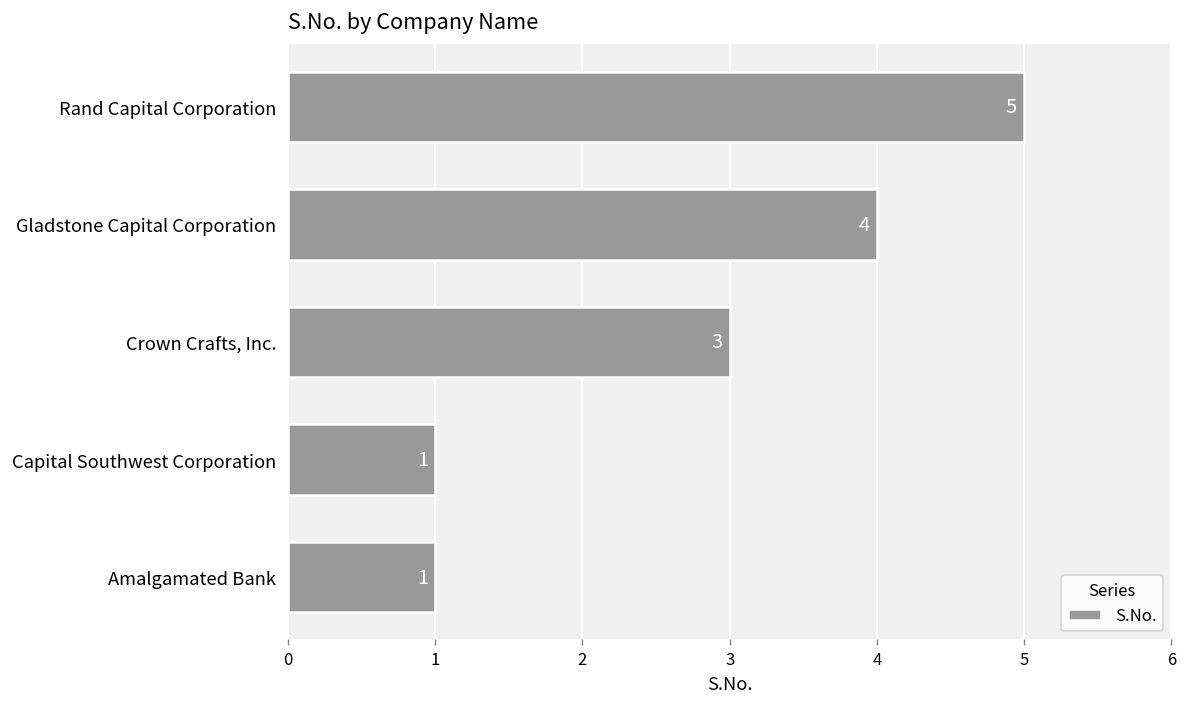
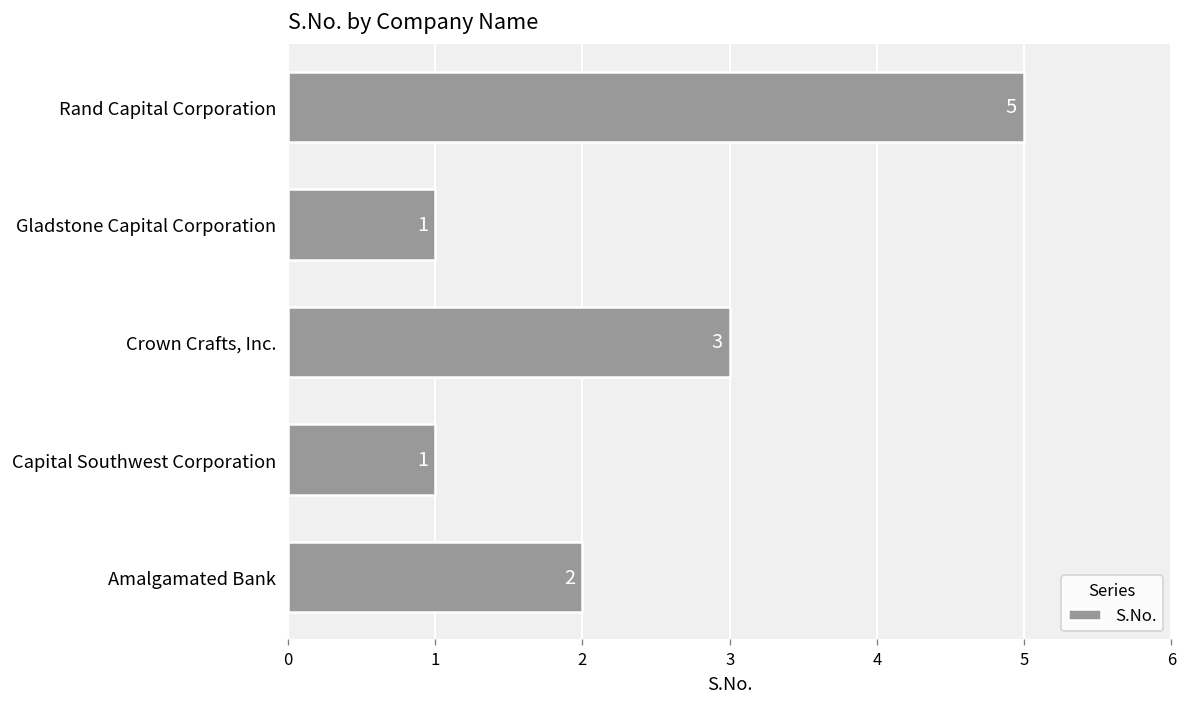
Gladstone Capital Corporation: 4 -> 1
Amalgamated Bank: 1 -> 2
